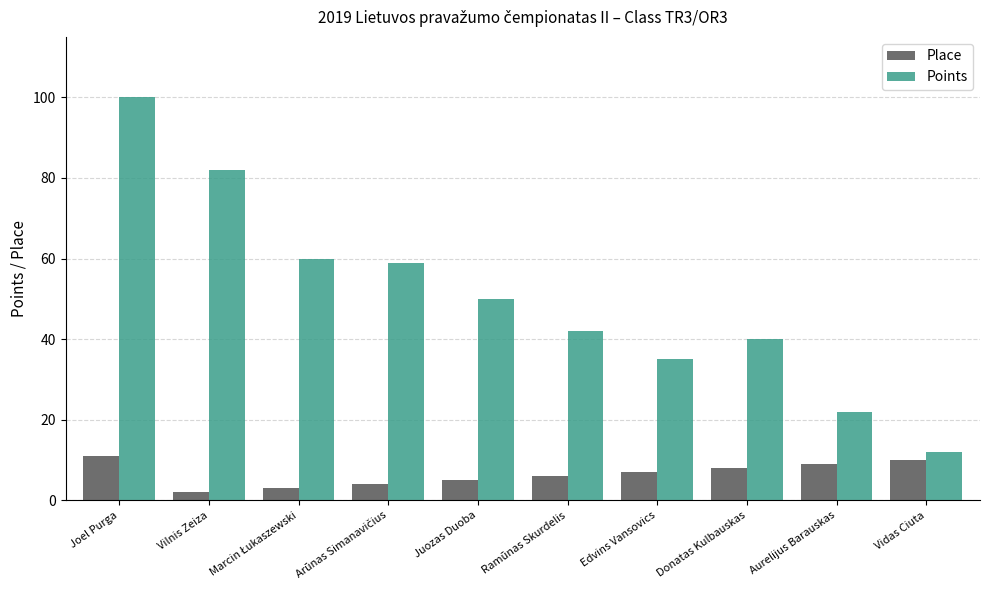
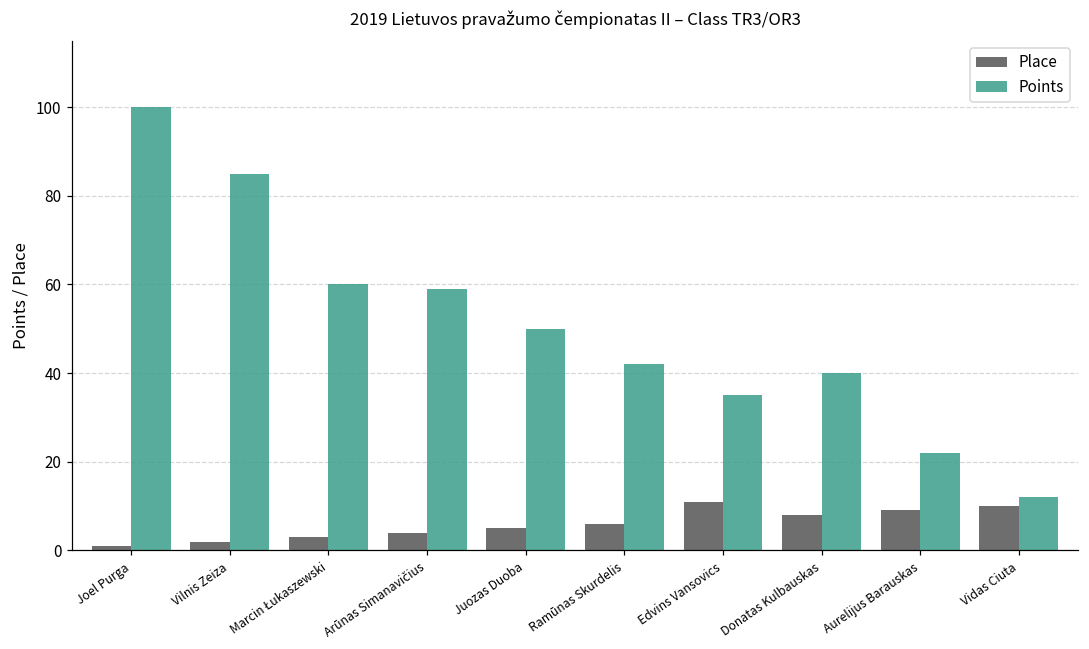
Place, Joel Purga: 11 -> 1
Points, Vilnis Zeiza: 82 -> 85
Place, Edvins Vansovics: 7 -> 11
